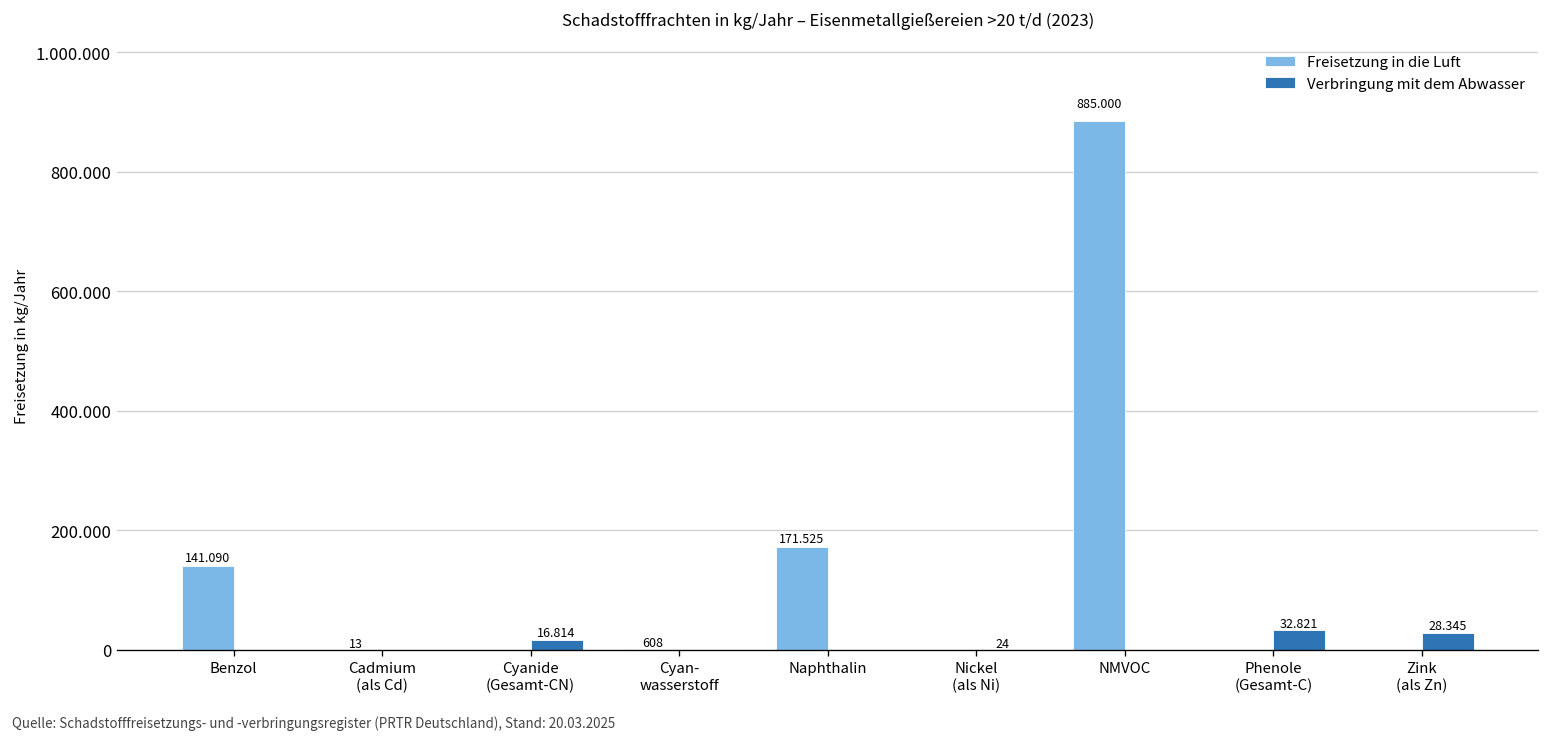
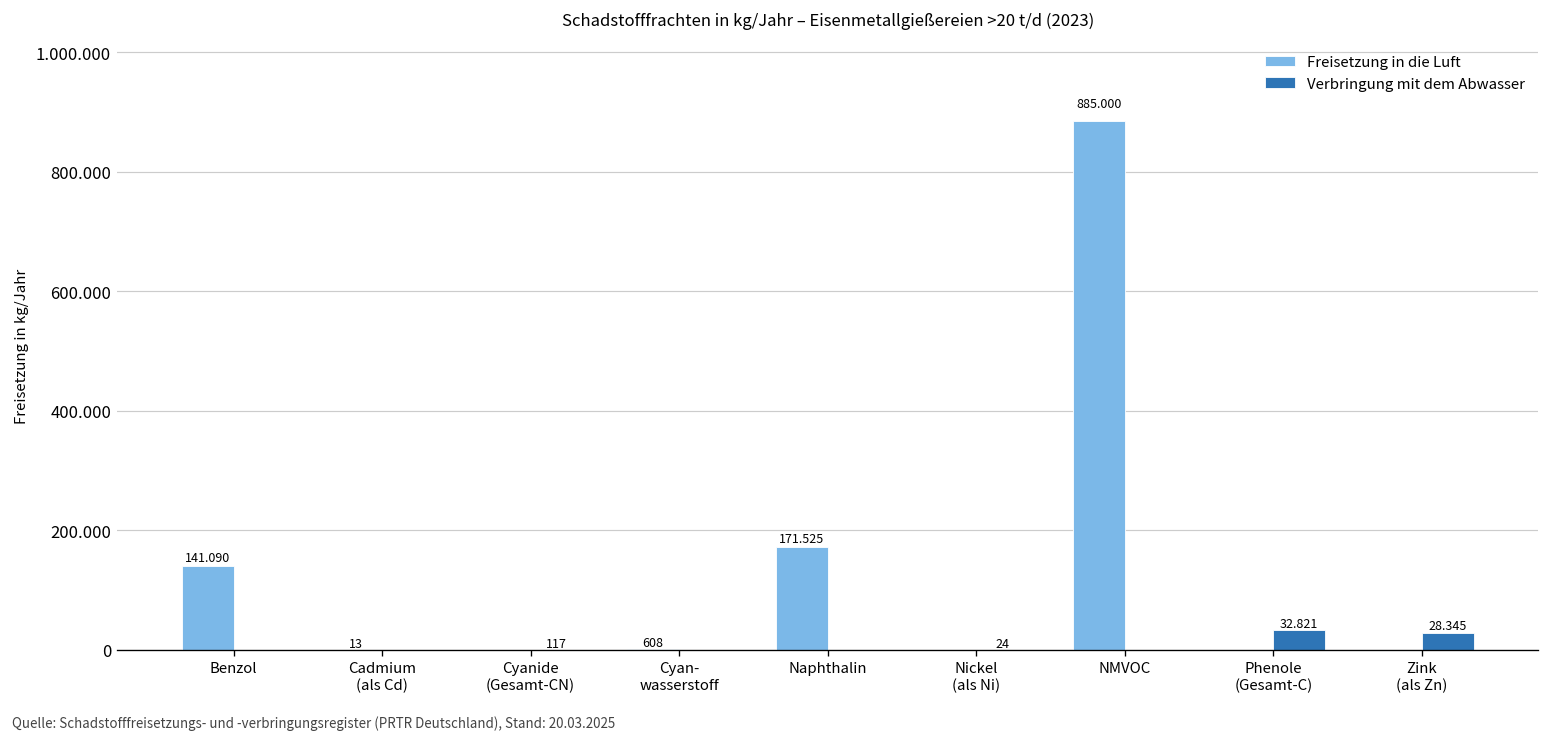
Verbringung mit dem Abwasser, Cyanide (Gesamt-CN): 16.814 -> 117
